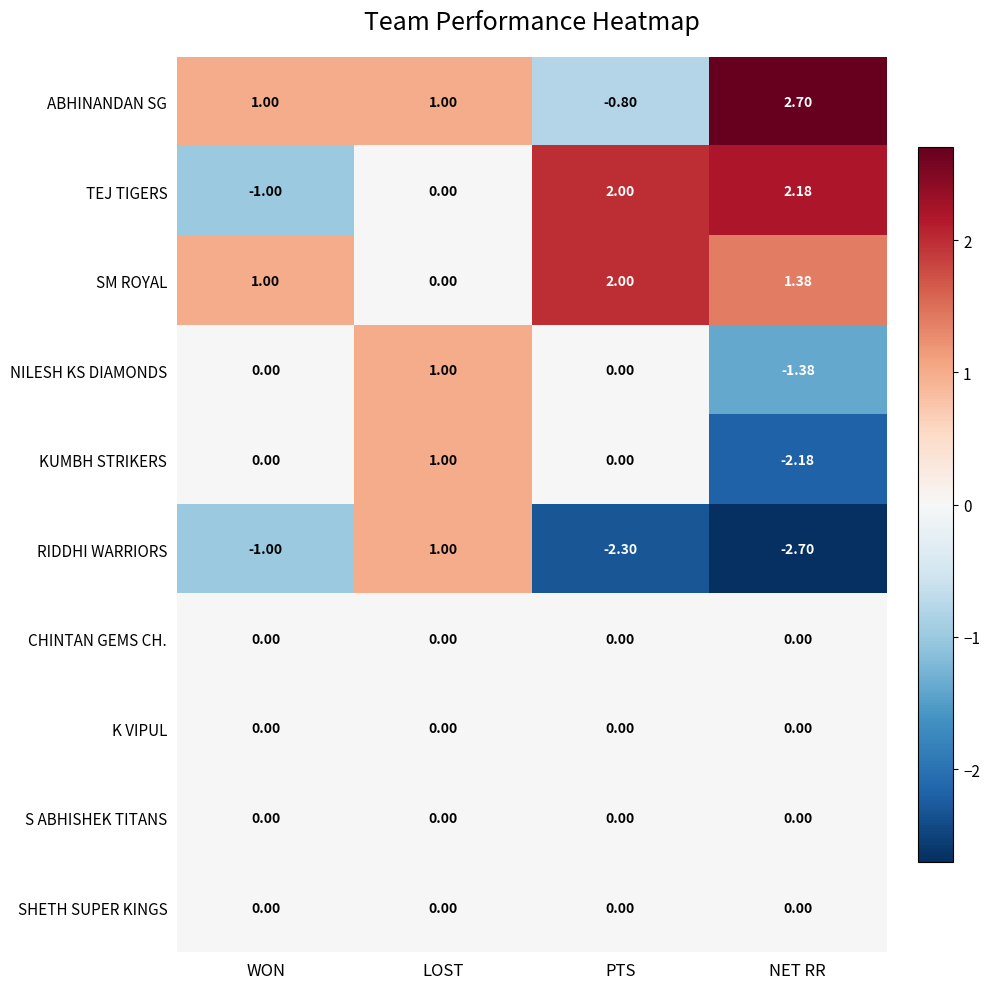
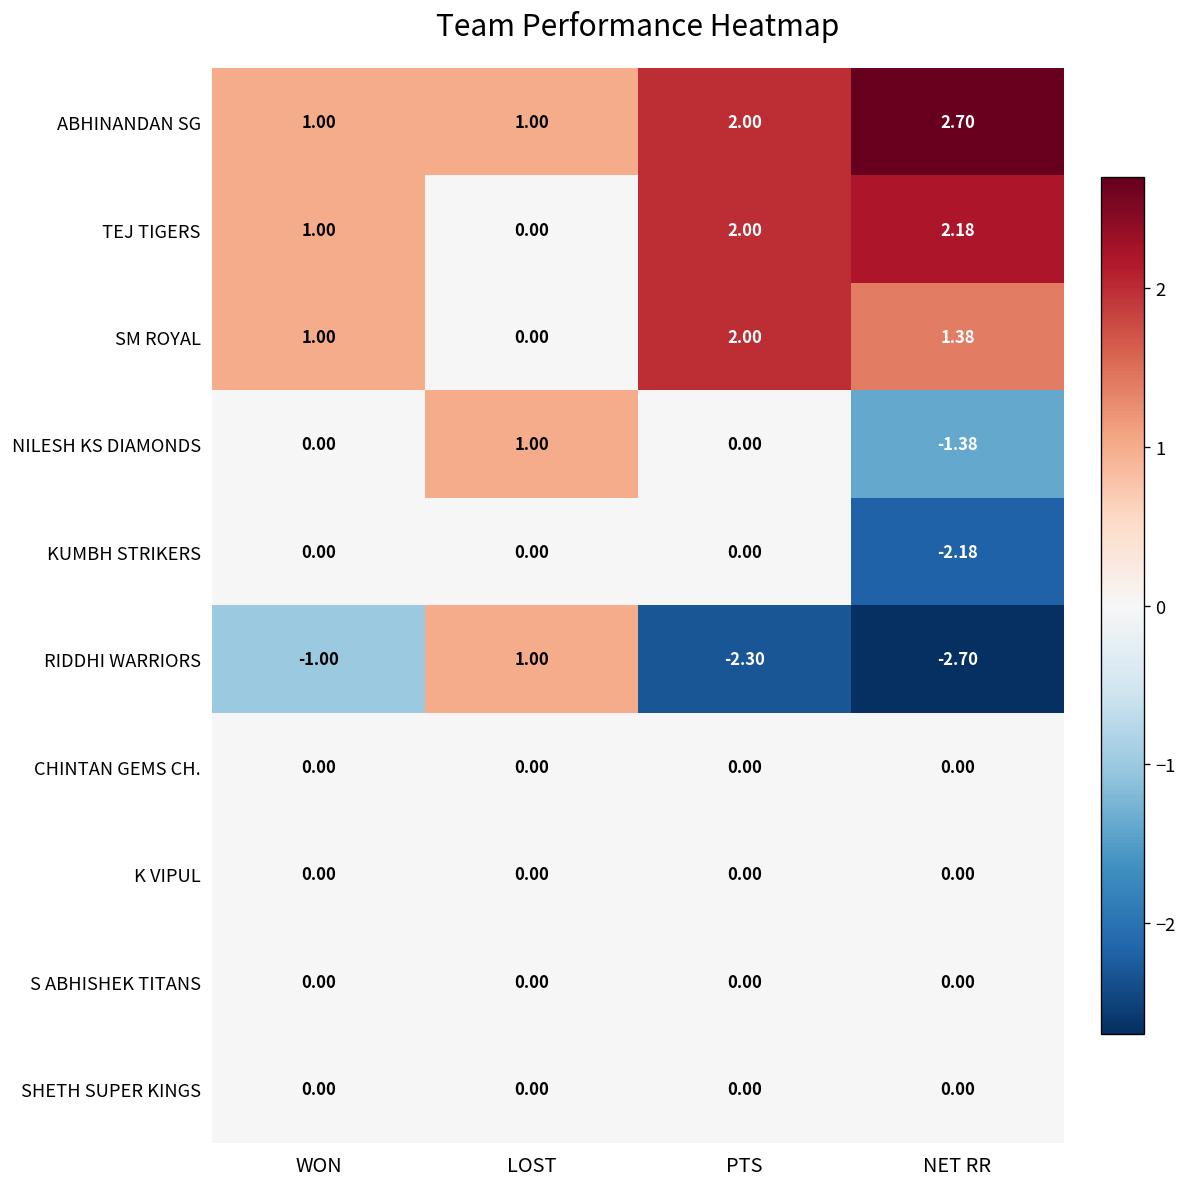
ABHINANDAN SG, PTS: -0.80 -> 2.00
TEJ TIGERS, WON: -1.00 -> 1.00
KUMBH STRIKERS, LOST: 1.00 -> 0.00
